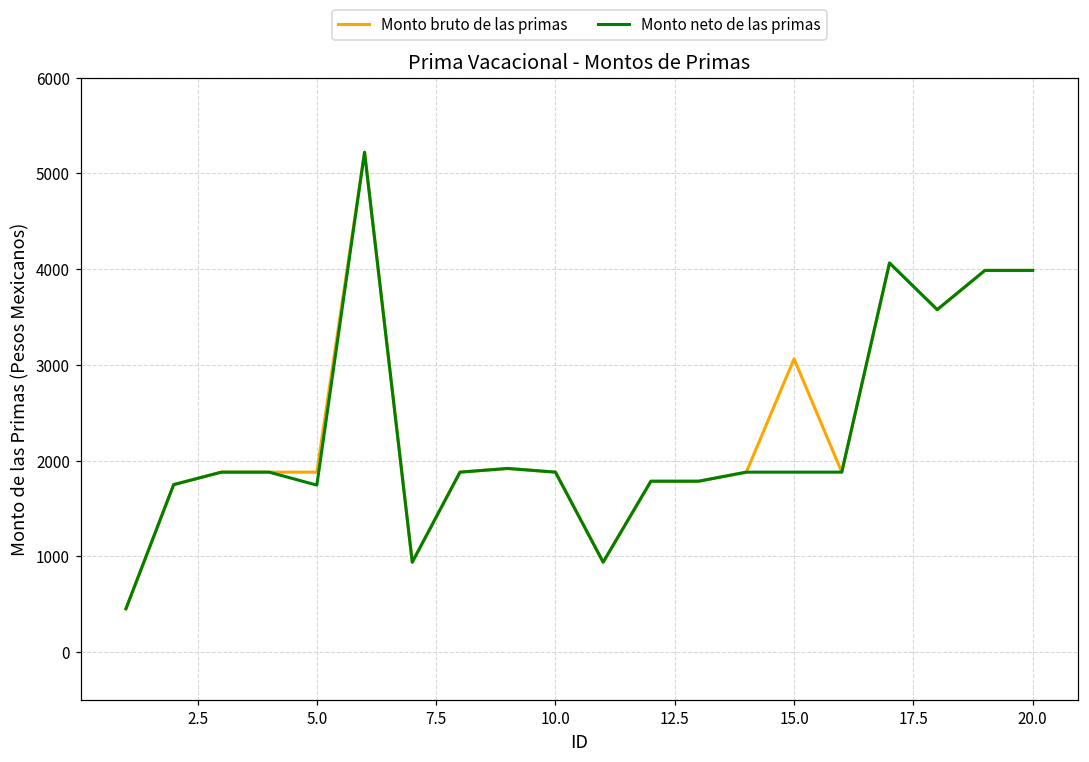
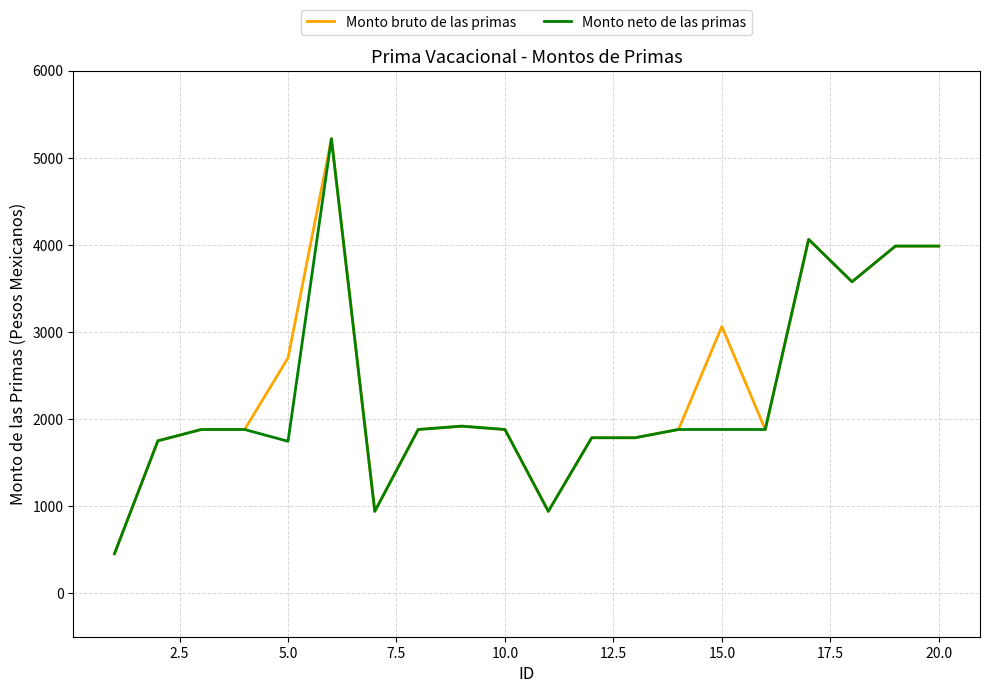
Monto bruto de las primas, 5.0: 1900 -> 2700
